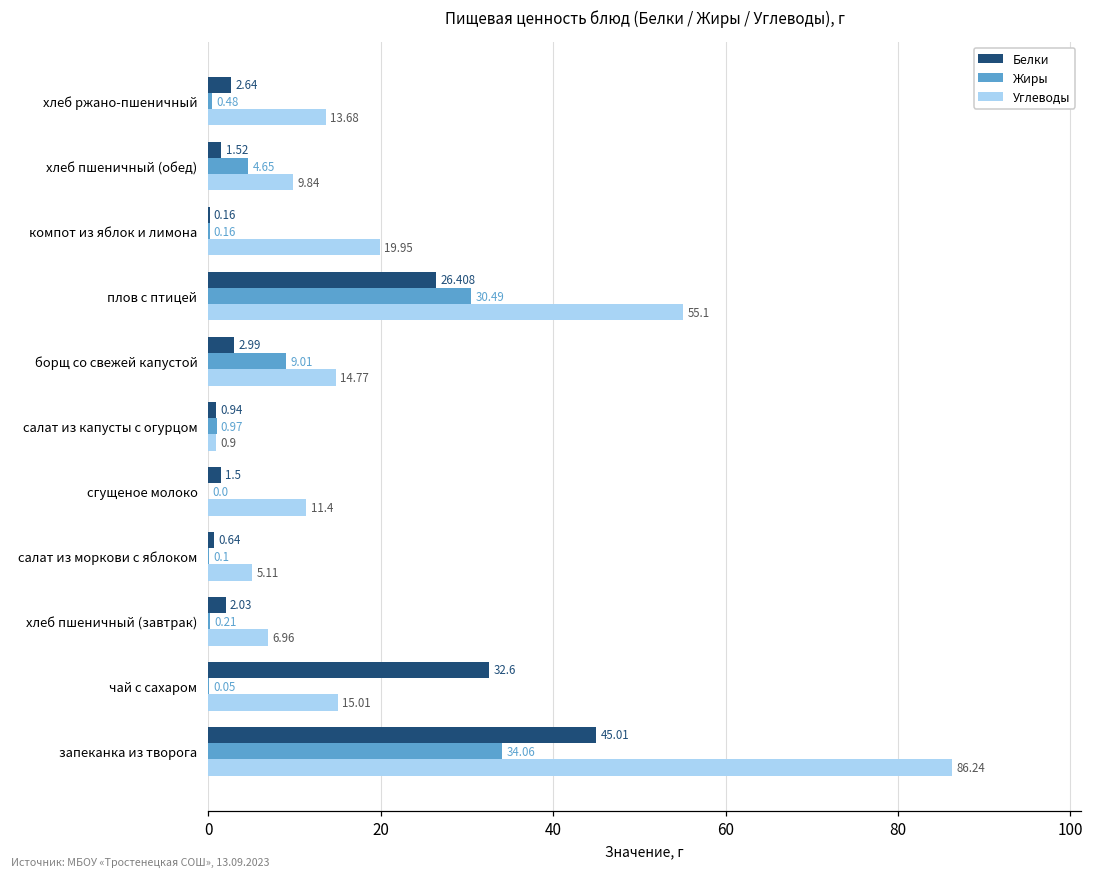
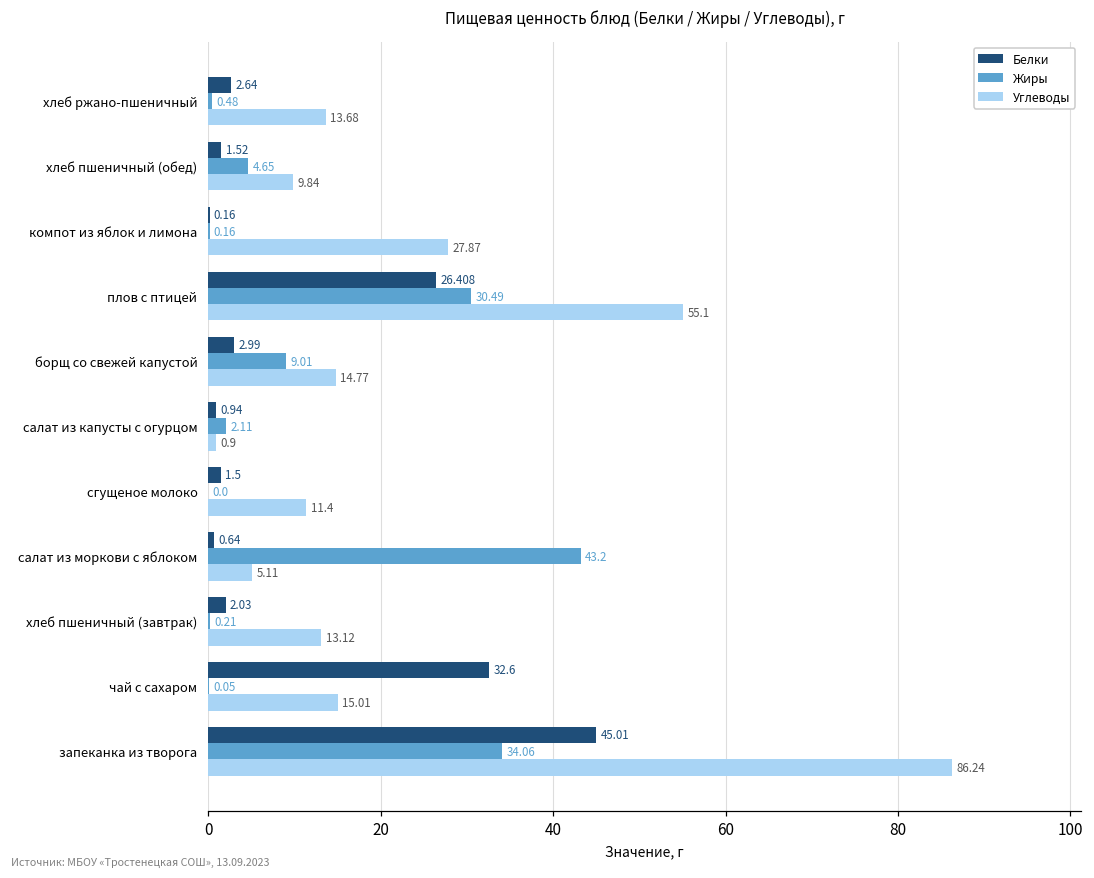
Углеводы, компот из яблок и лимона: 19.95 -> 27.87
Жиры, салат из капусты с огурцом: 0.97 -> 2.11
Жиры, салат из моркови с яблоком: 0.1 -> 43.2
Углеводы, хлеб пшеничный (завтрак): 6.96 -> 13.12
